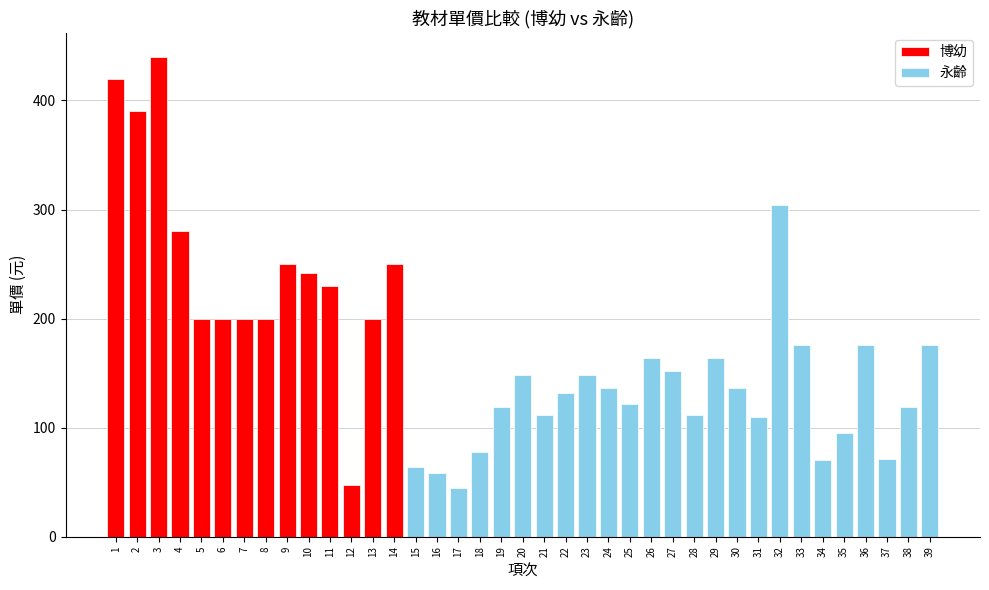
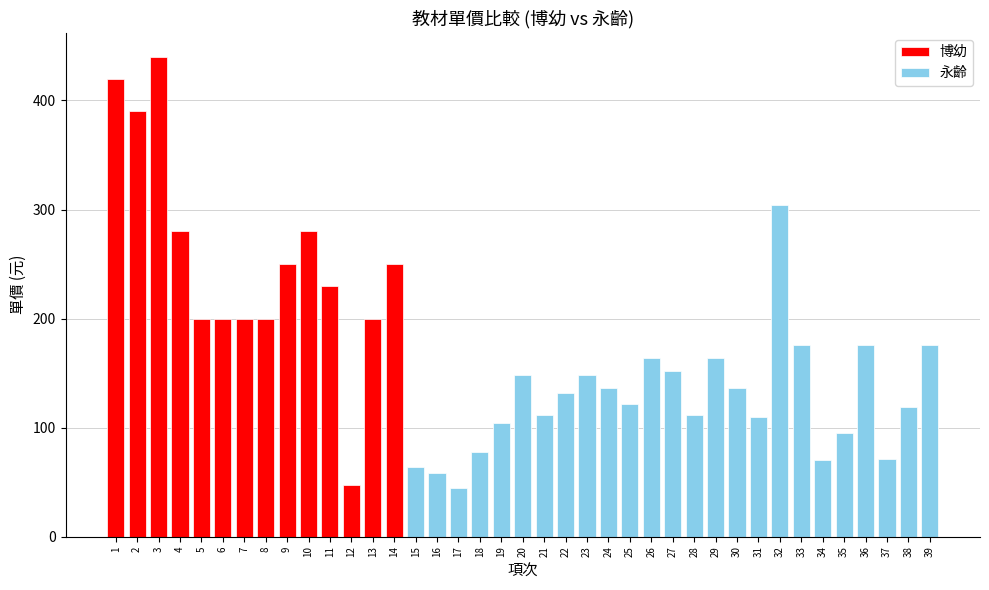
10: 242 -> 280
19: 119 -> 104
